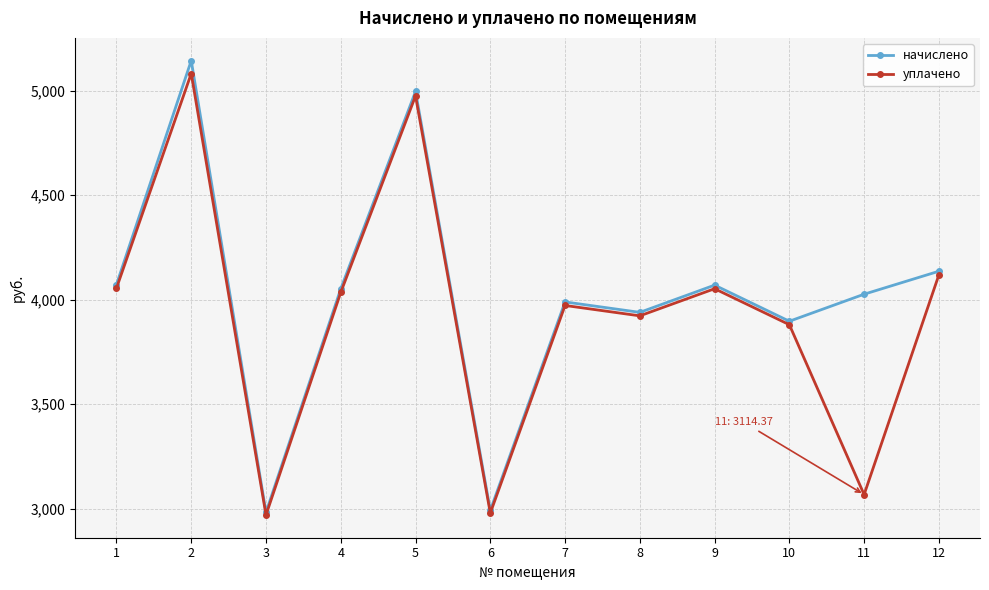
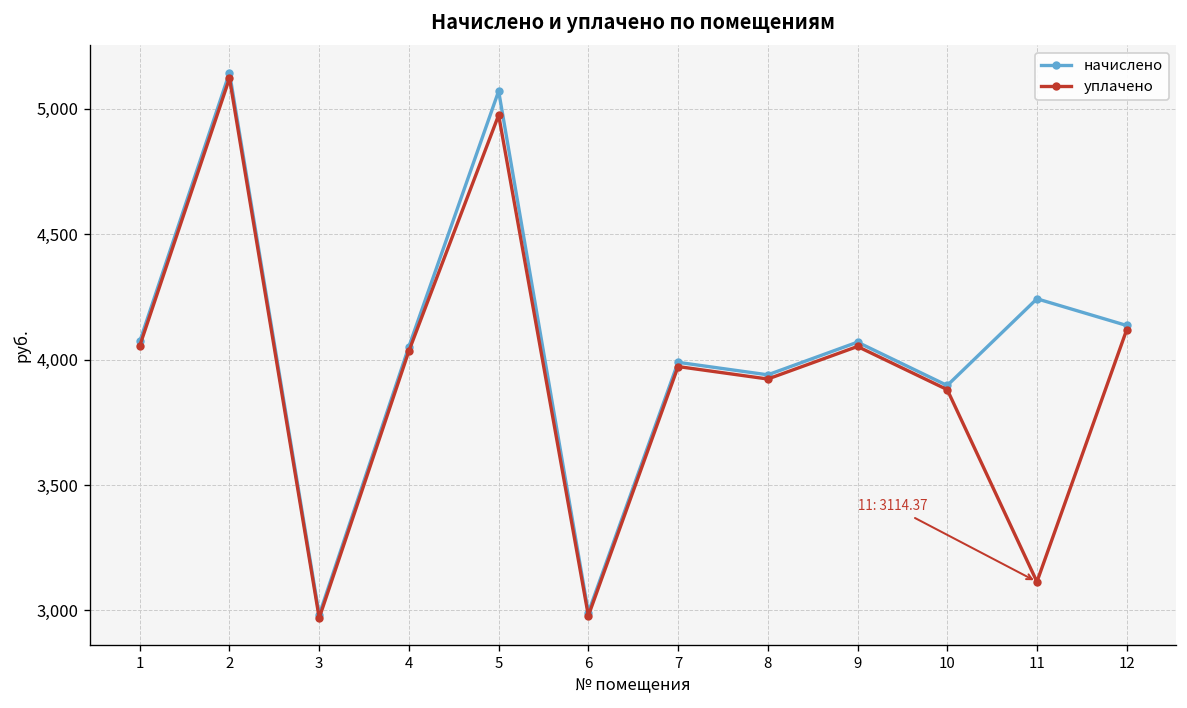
уплачено, 2: 5,080 -> 5,120
начислено, 5: 5,000 -> 5,070
начислено, 11: 4,030 -> 4,240
уплачено, 11: 3,070 -> 3,110
